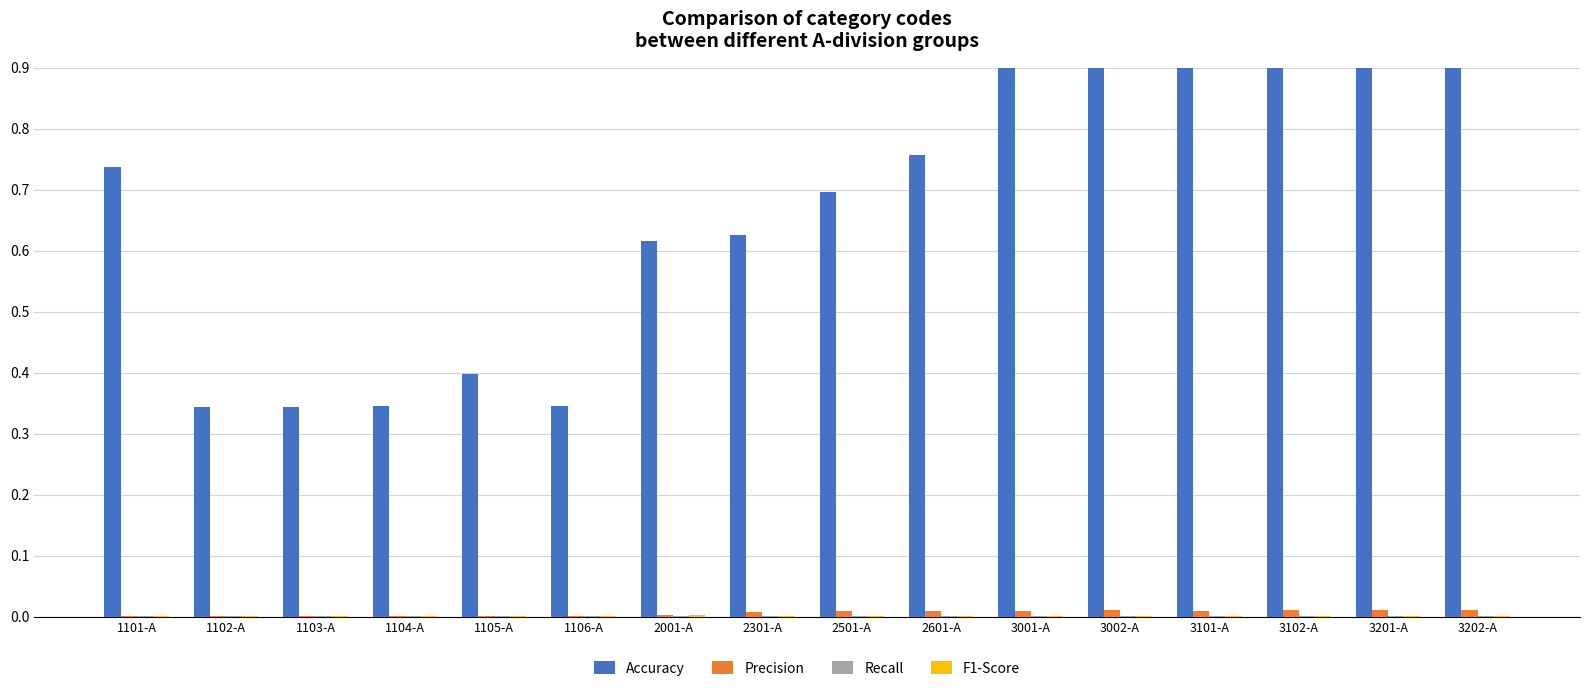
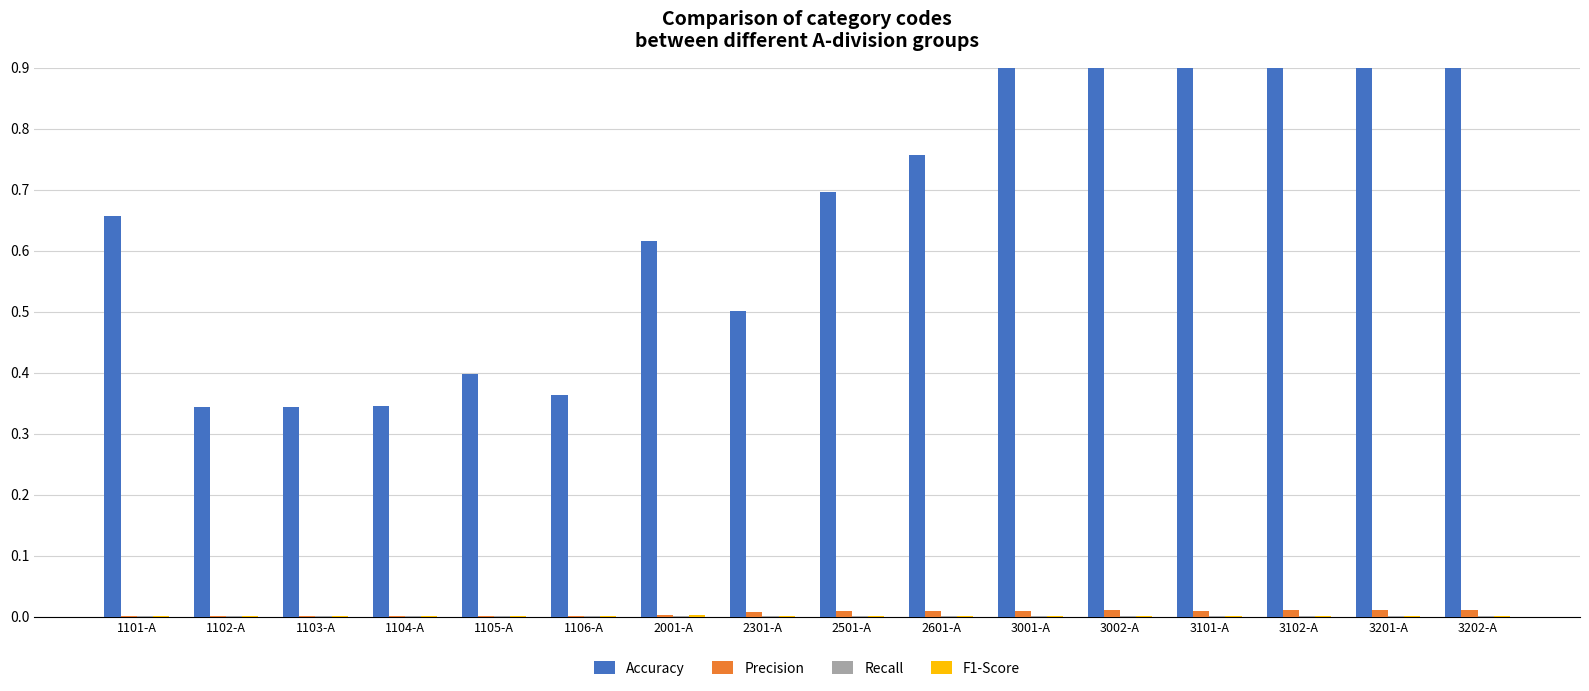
Accuracy, 1101-A: 0.74 -> 0.66
Accuracy, 1106-A: 0.35 -> 0.36
Accuracy, 2301-A: 0.62 -> 0.50
